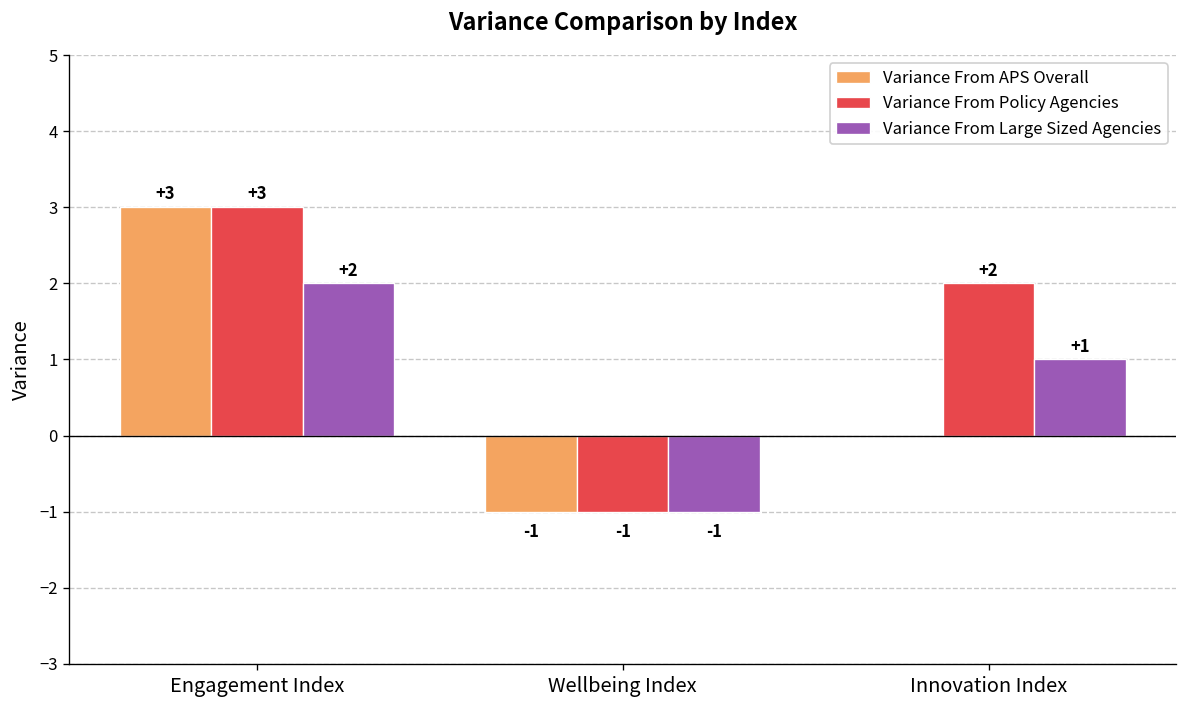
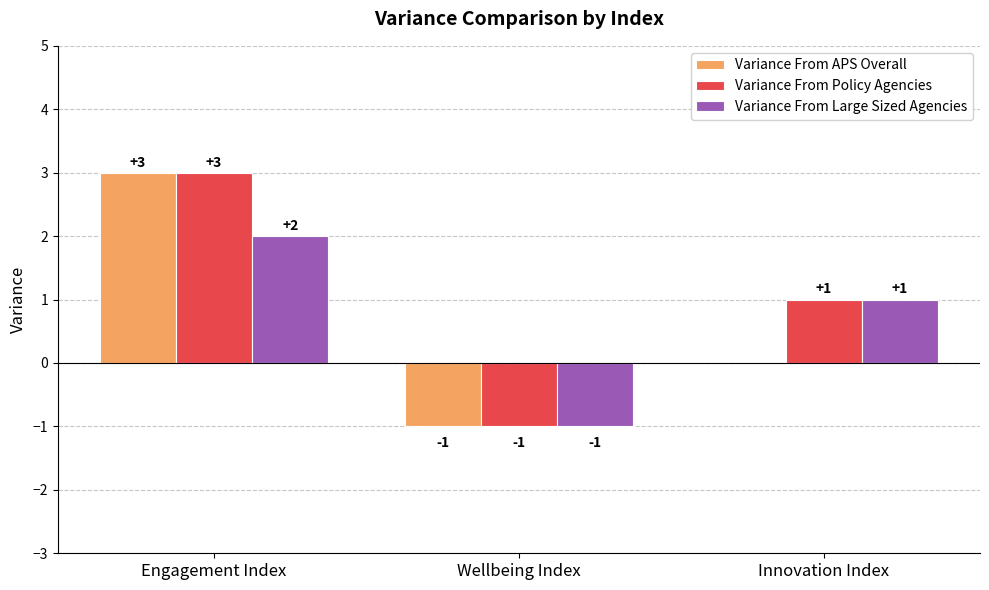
Variance From Policy Agencies, Innovation Index: +2 -> +1
